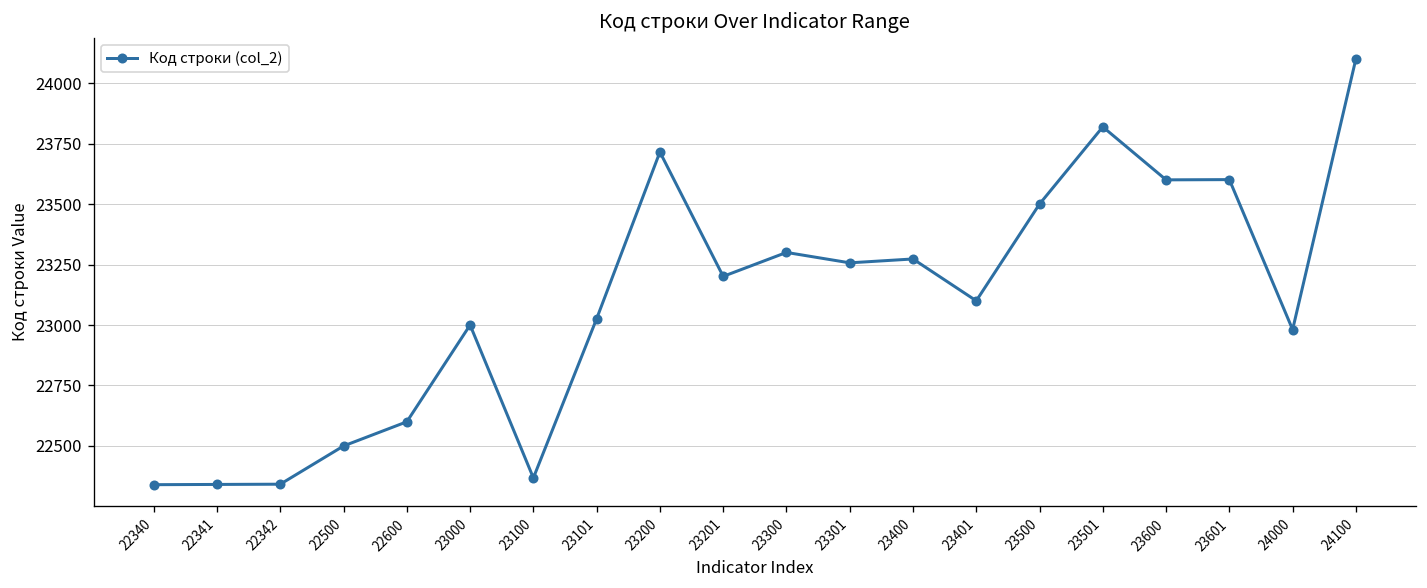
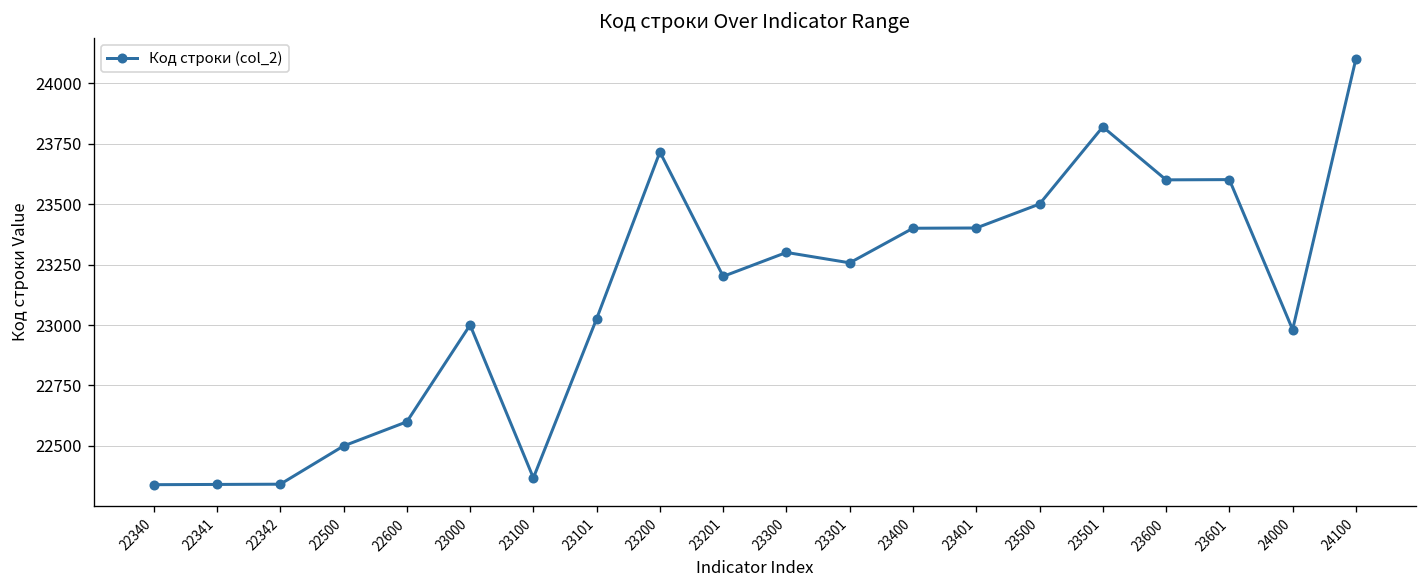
23400: 23270 -> 23400
23401: 23100 -> 23400
